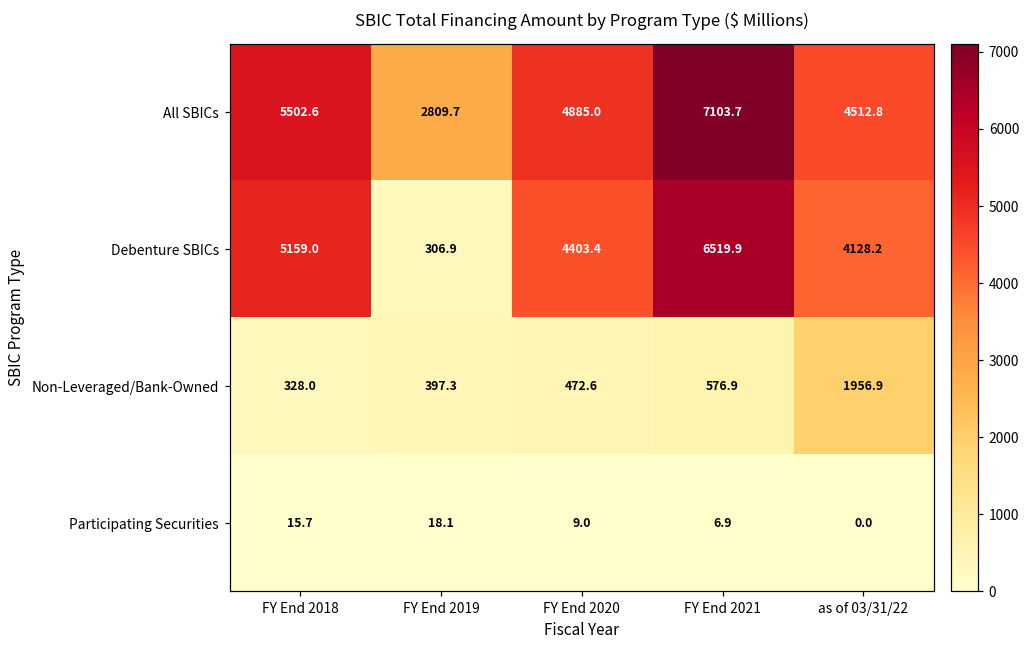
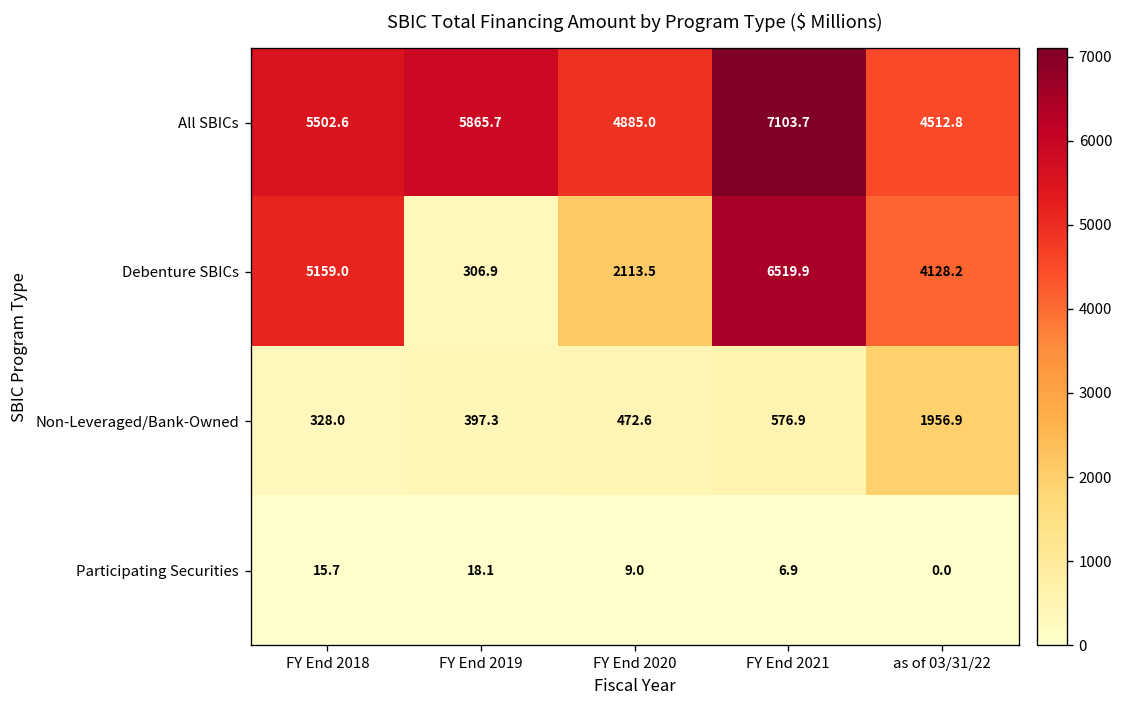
All SBICs, FY End 2019: 2809.7 -> 5865.7
Debenture SBICs, FY End 2020: 4403.4 -> 2113.5
